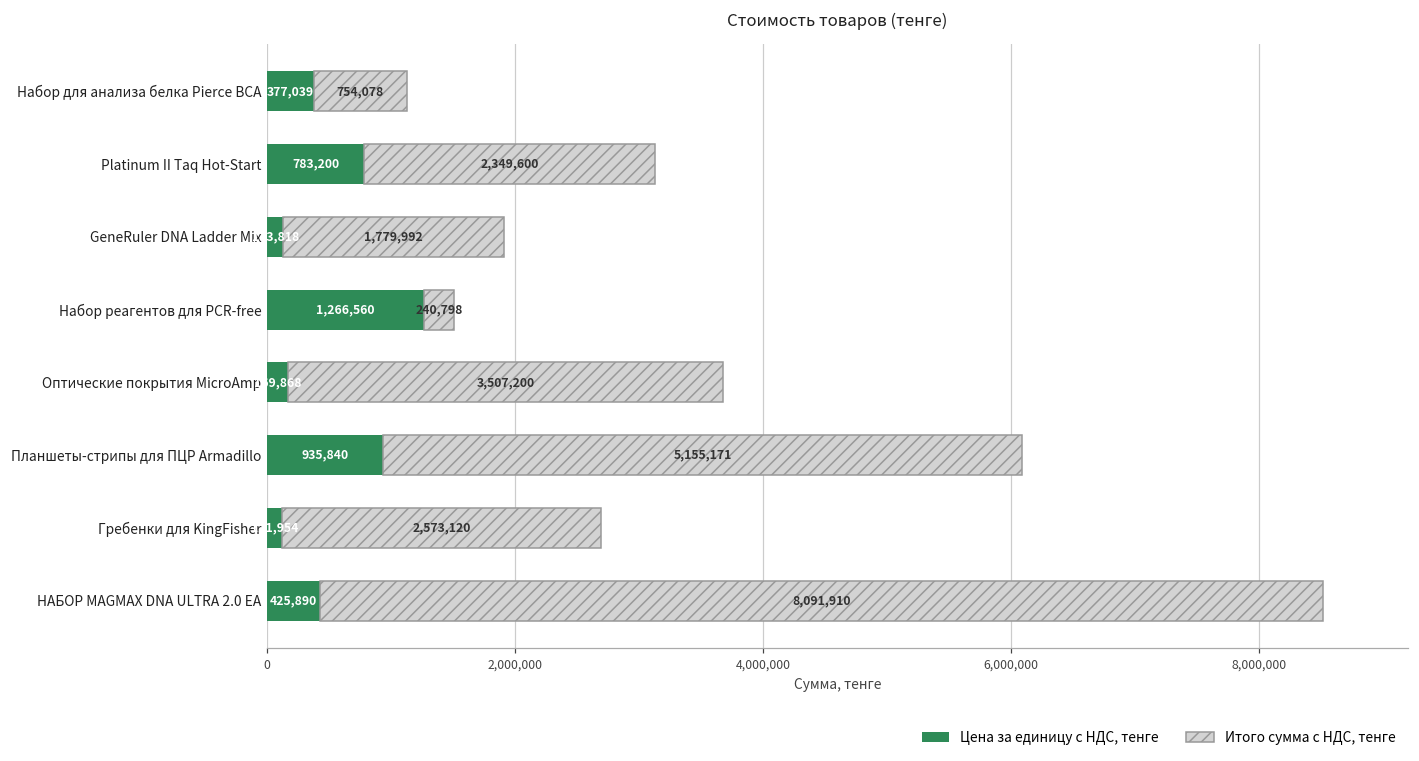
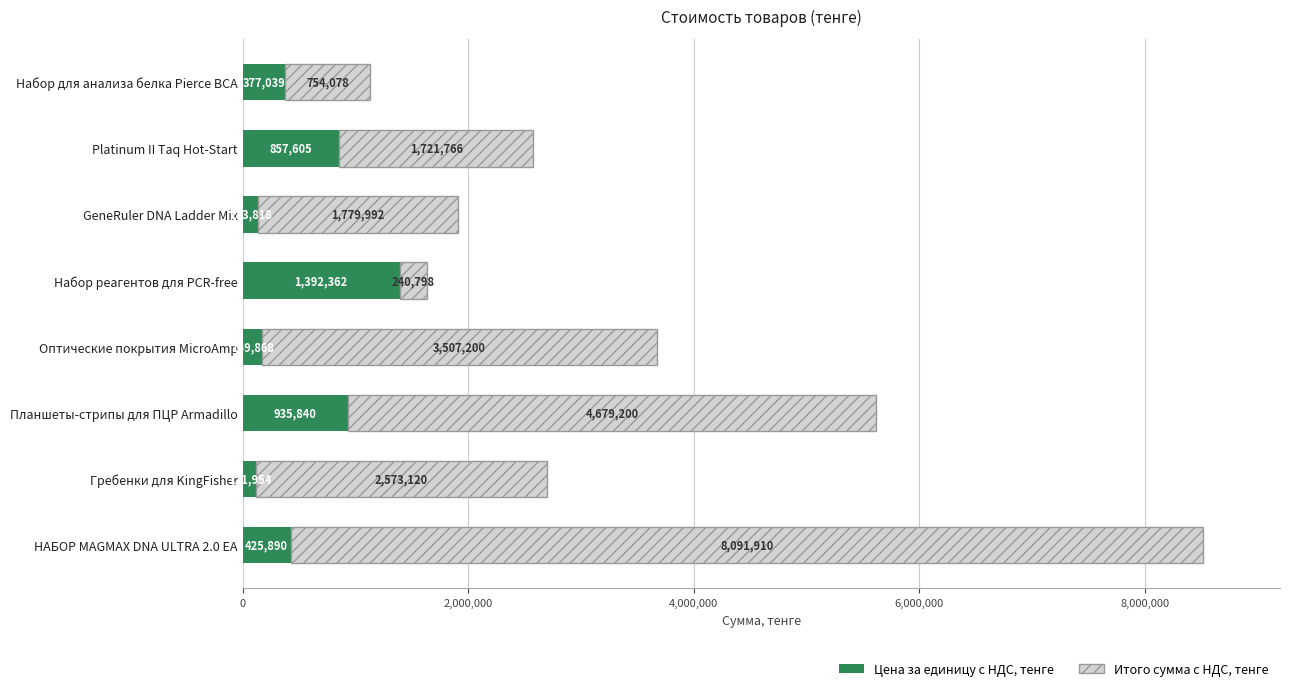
Цена за единицу с НДС, тенге, Platinum II Taq Hot-Start: 783,200 -> 857,605
Итого сумма с НДС, тенге, Platinum II Taq Hot-Start: 2,349,600 -> 1,721,766
Цена за единицу с НДС, тенге, Набор реагентов для PCR-free: 1,266,560 -> 1,392,362
Итого сумма с НДС, тенге, Планшеты-стрипы для ПЦР Armadillo: 5,155,171 -> 4,679,200
